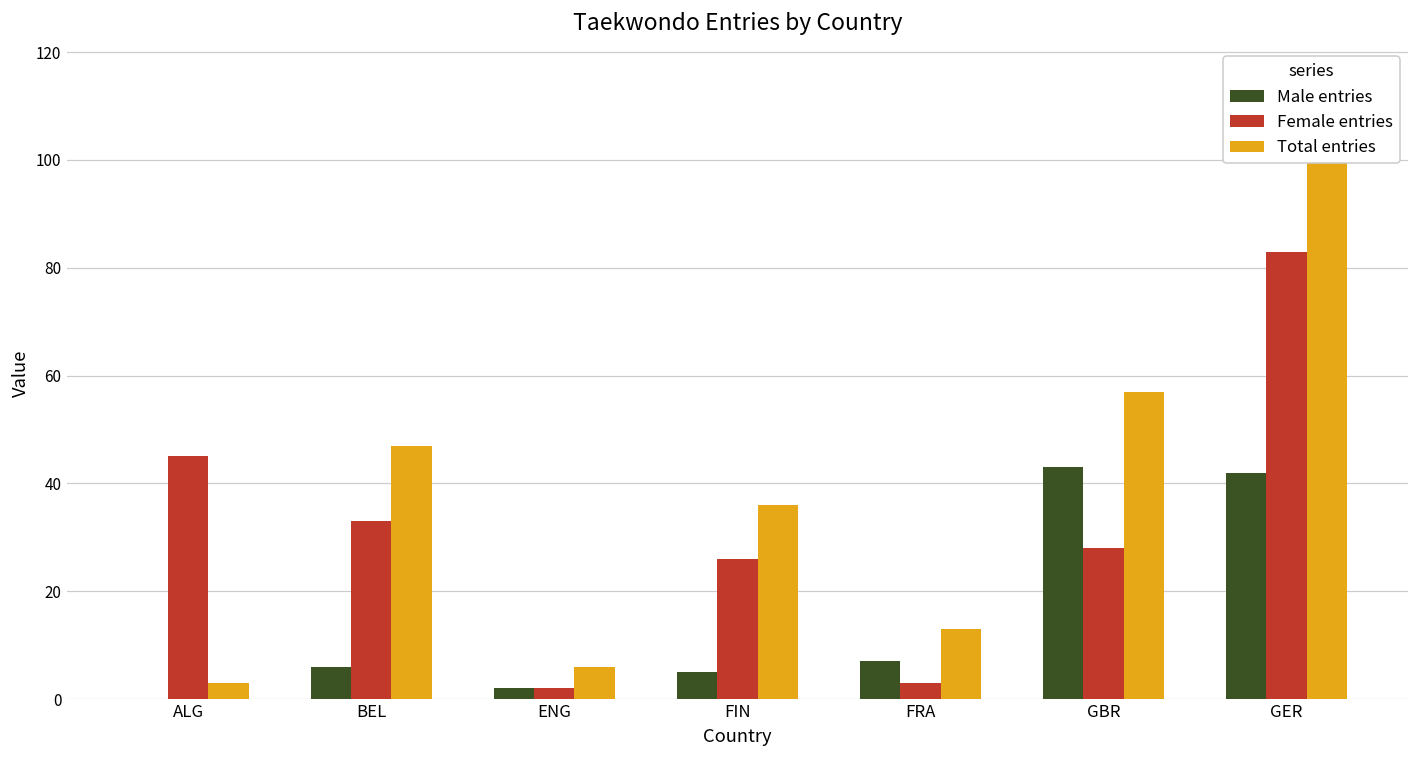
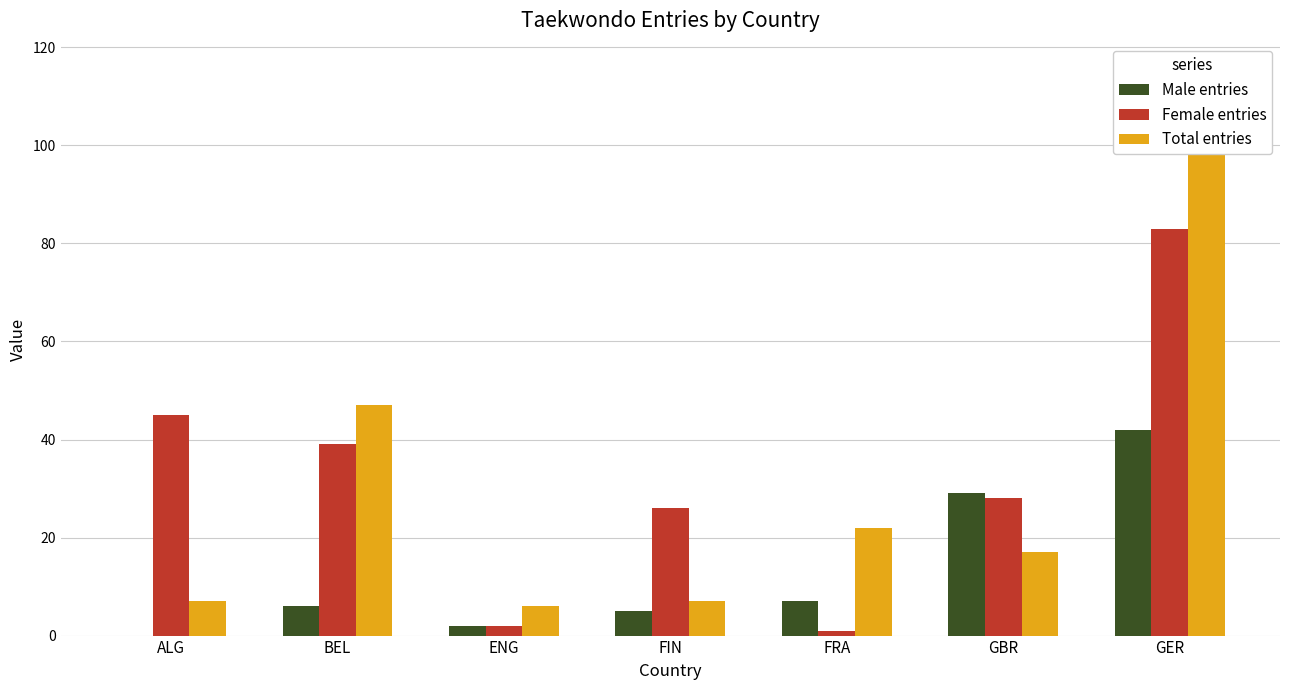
Total entries, ALG: 3 -> 7
Female entries, BEL: 33 -> 39
Total entries, FIN: 36 -> 7
Female entries, FRA: 3 -> 1
Total entries, FRA: 13 -> 22
Male entries, GBR: 43 -> 29
Total entries, GBR: 57 -> 17
